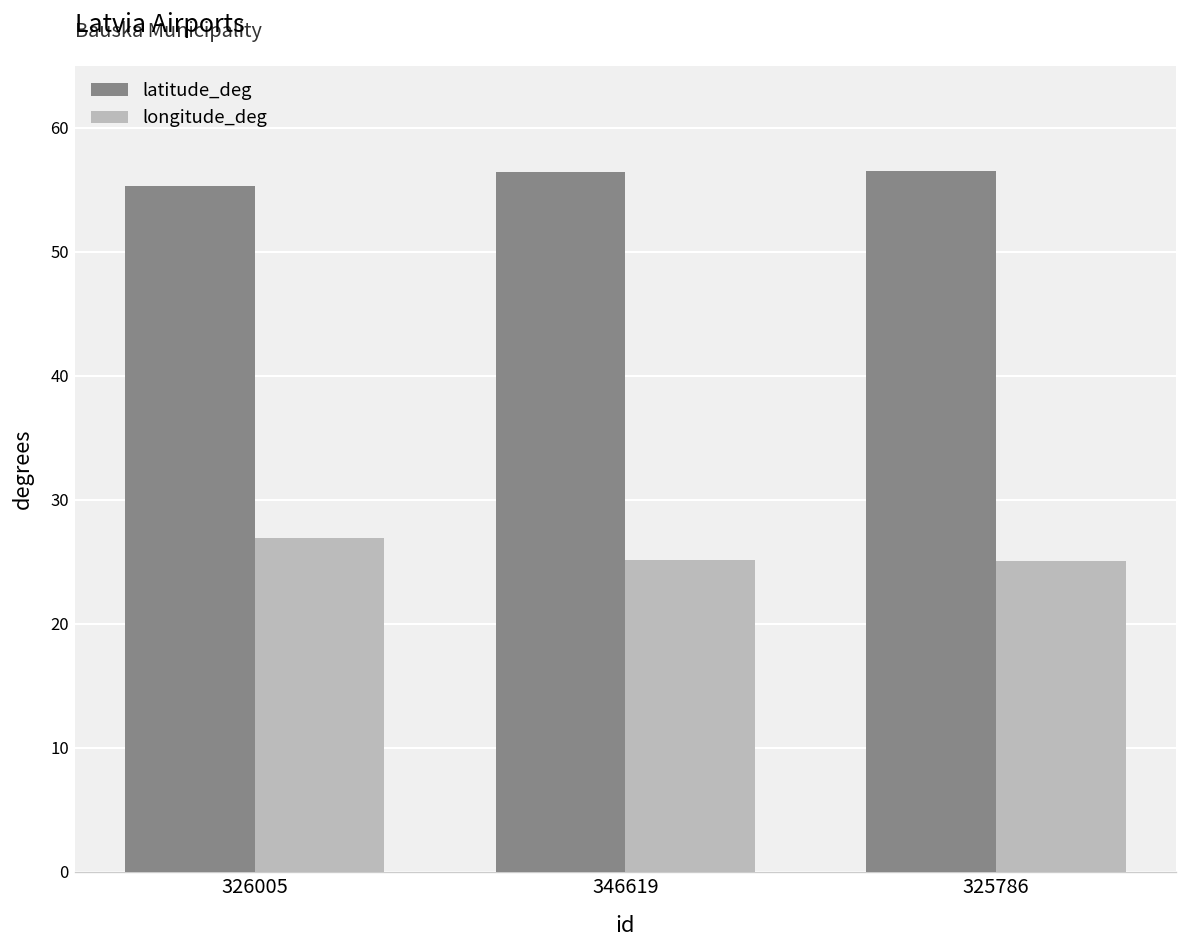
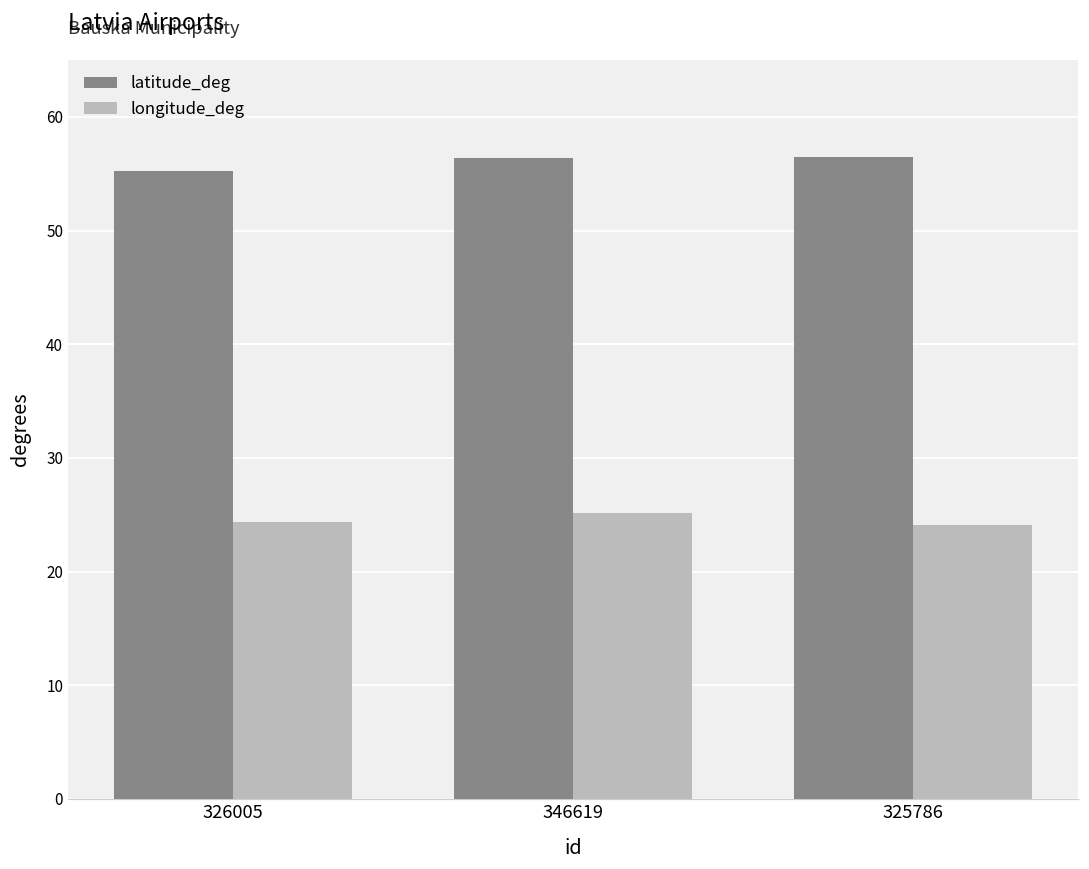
longitude_deg, 326005: 26.9 -> 24.3
longitude_deg, 325786: 25.0 -> 24.1
